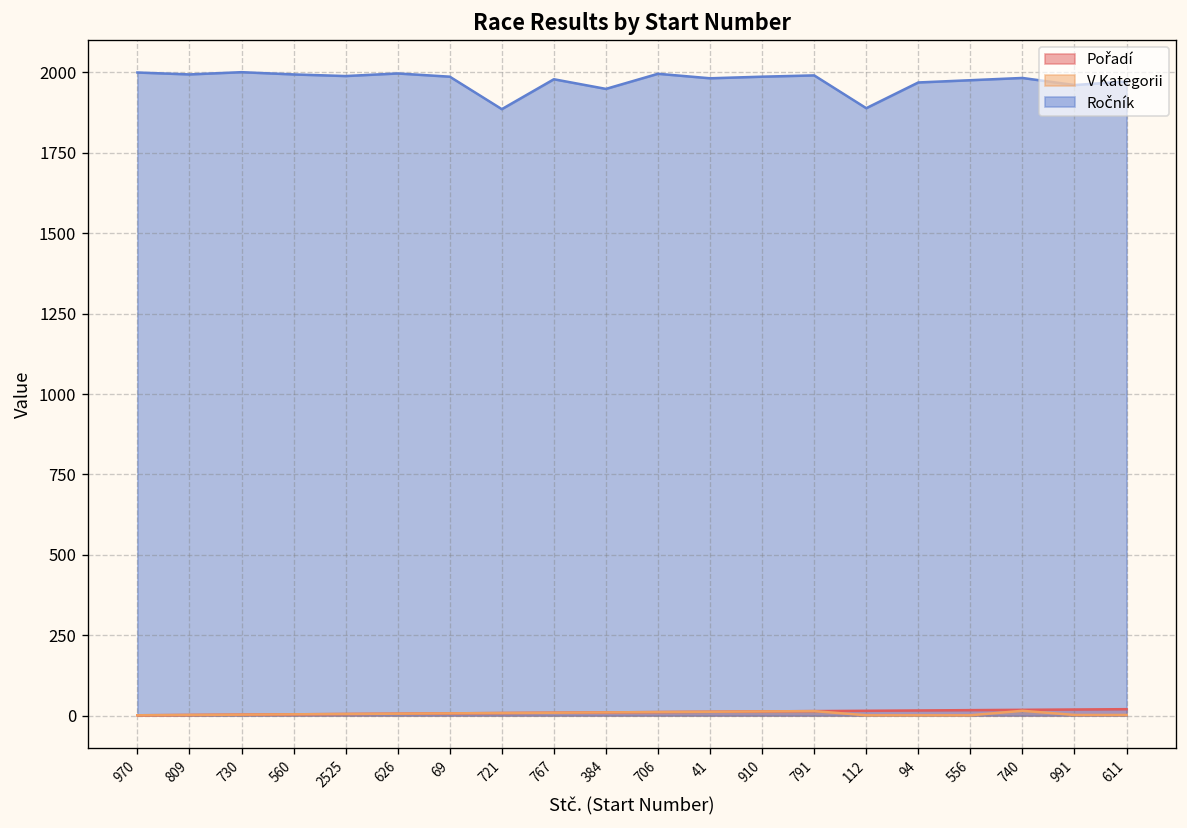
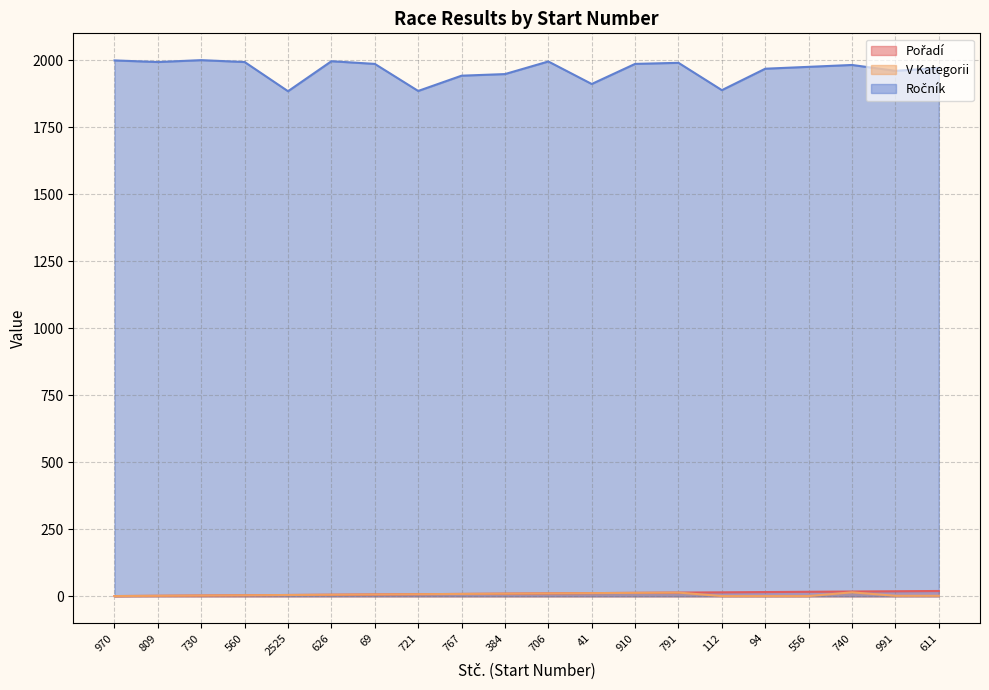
Ročník, 2525: 1990 -> 1890
Ročník, 767: 1980 -> 1940
Ročník, 41: 1980 -> 1910
